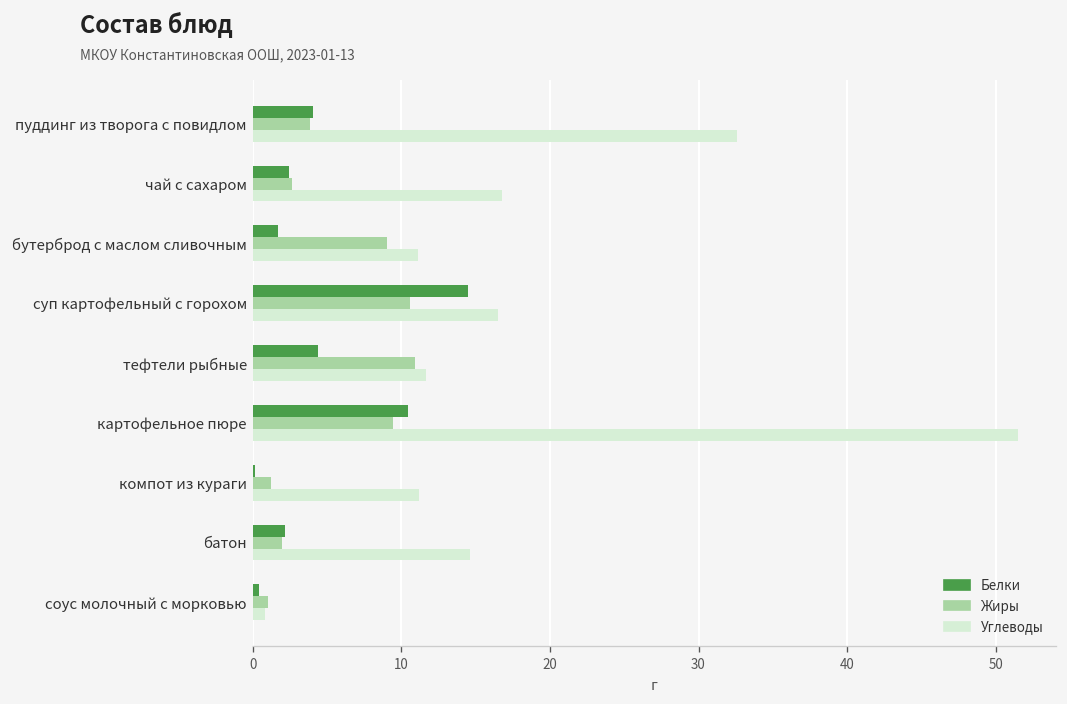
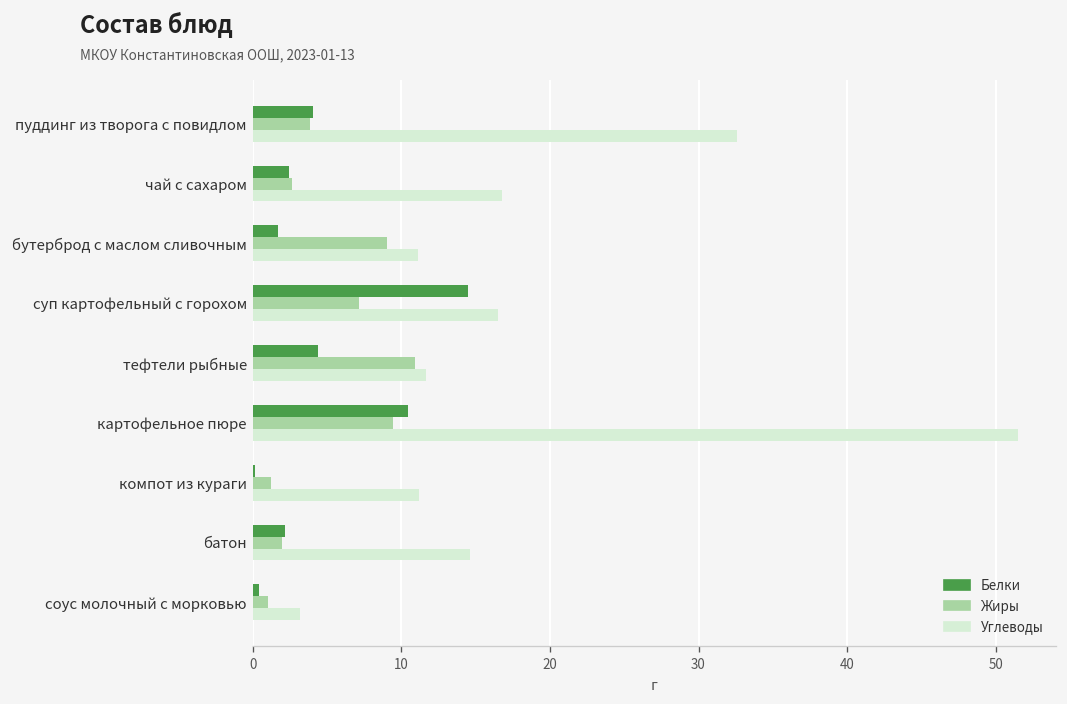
Жиры, суп картофельный с горохом: 10.6 -> 7.2
Углеводы, соус молочный с морковью: 0.9 -> 3.2
